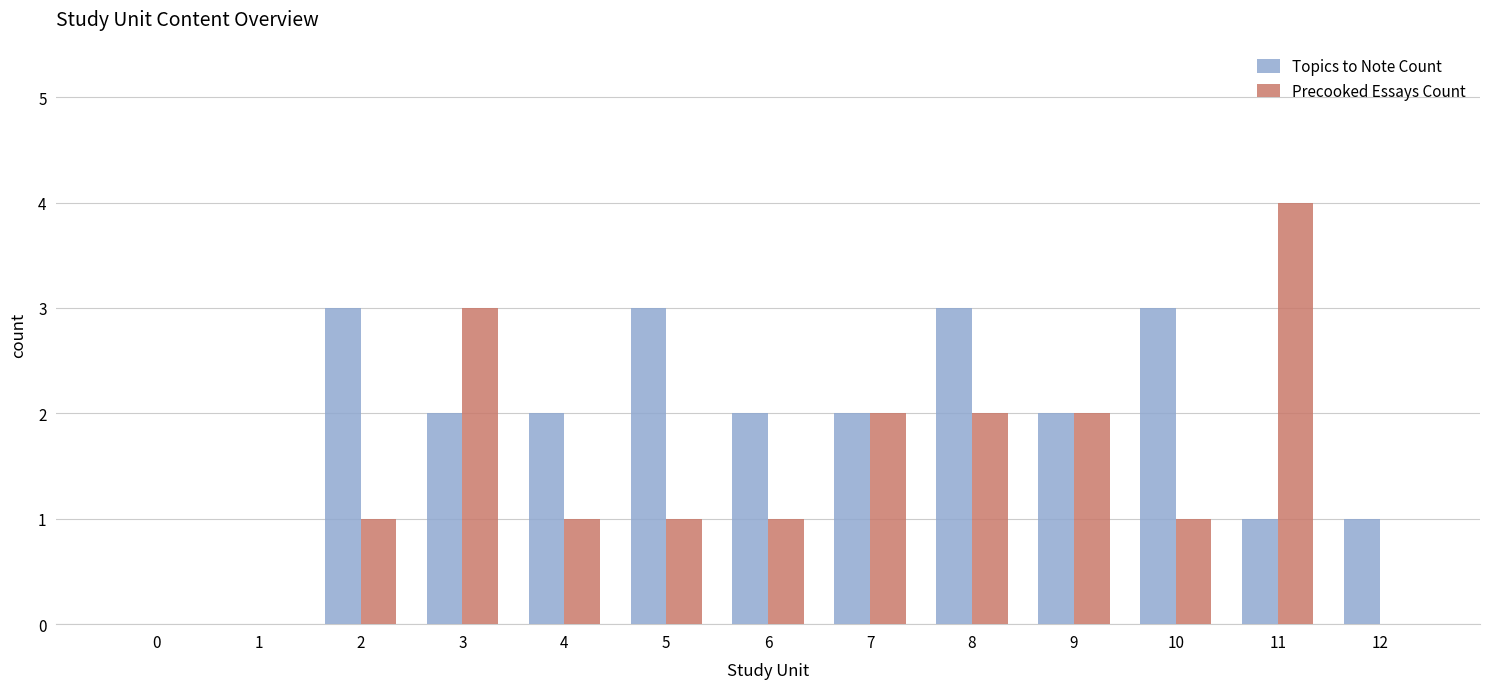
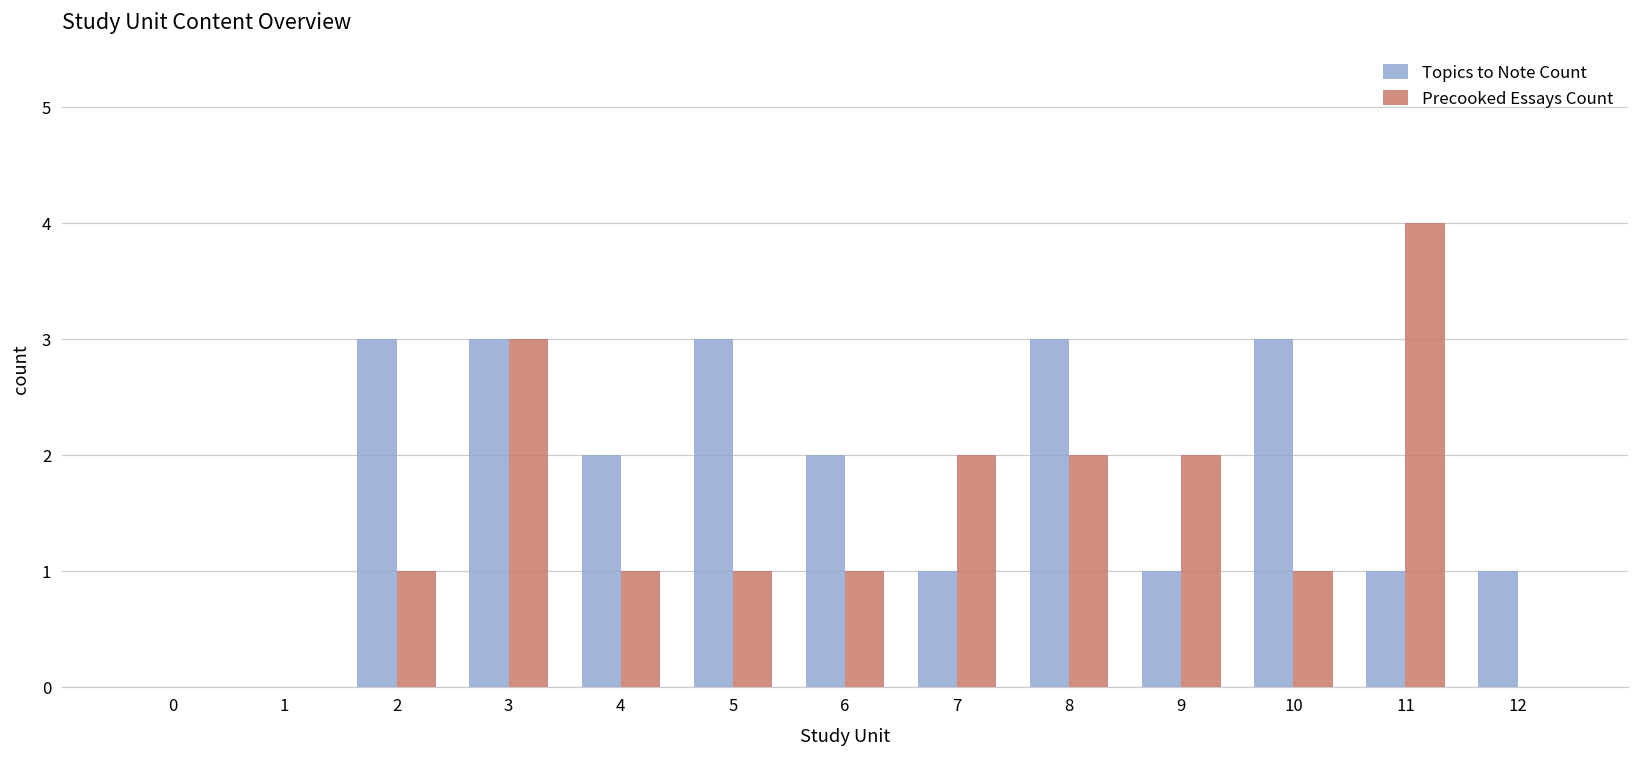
Topics to Note Count, 3: 2 -> 3
Topics to Note Count, 7: 2 -> 1
Topics to Note Count, 9: 2 -> 1
